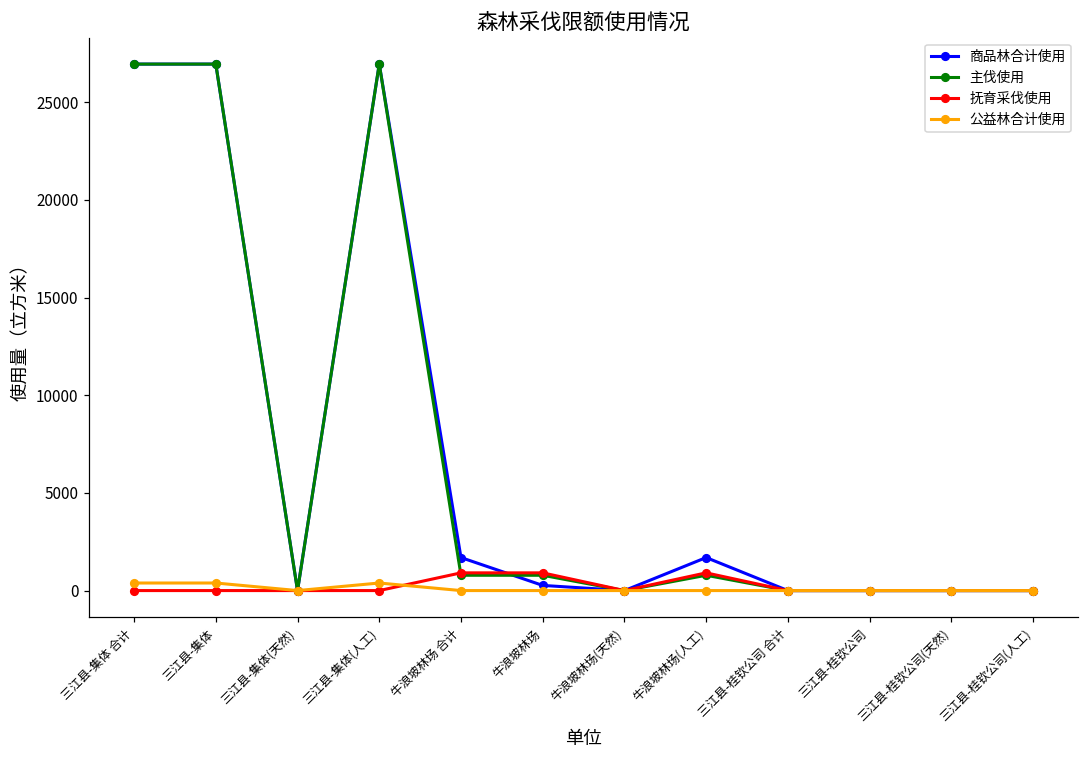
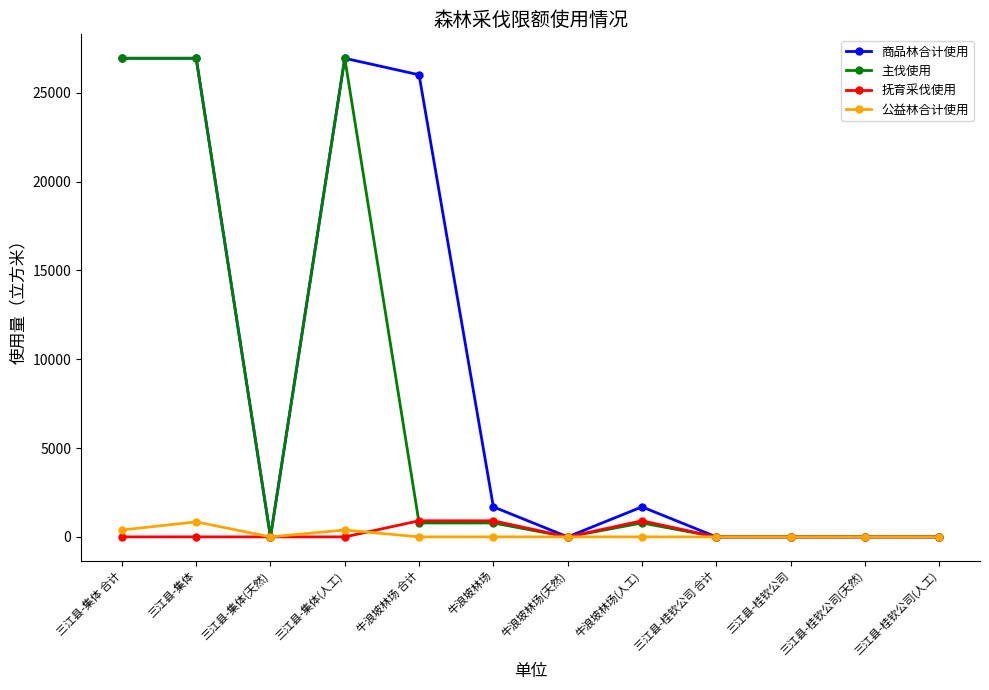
公益林合计使用, 三江县-集体: 400 -> 800
商品林合计使用, 牛浪坡林场 合计: 1700 -> 26000
商品林合计使用, 牛浪坡林场: 300 -> 1700
